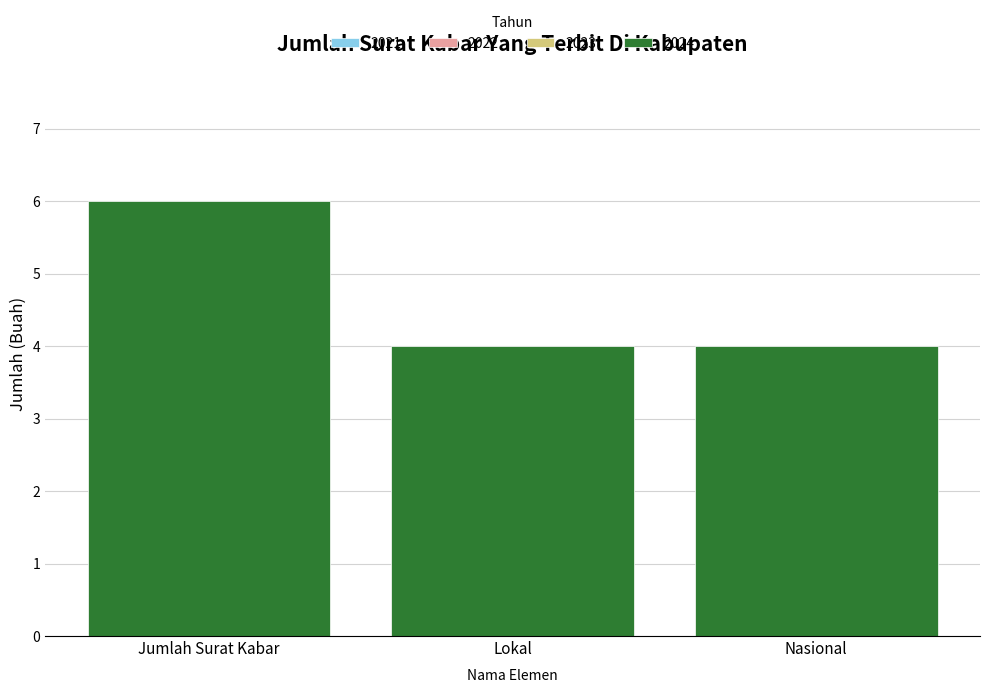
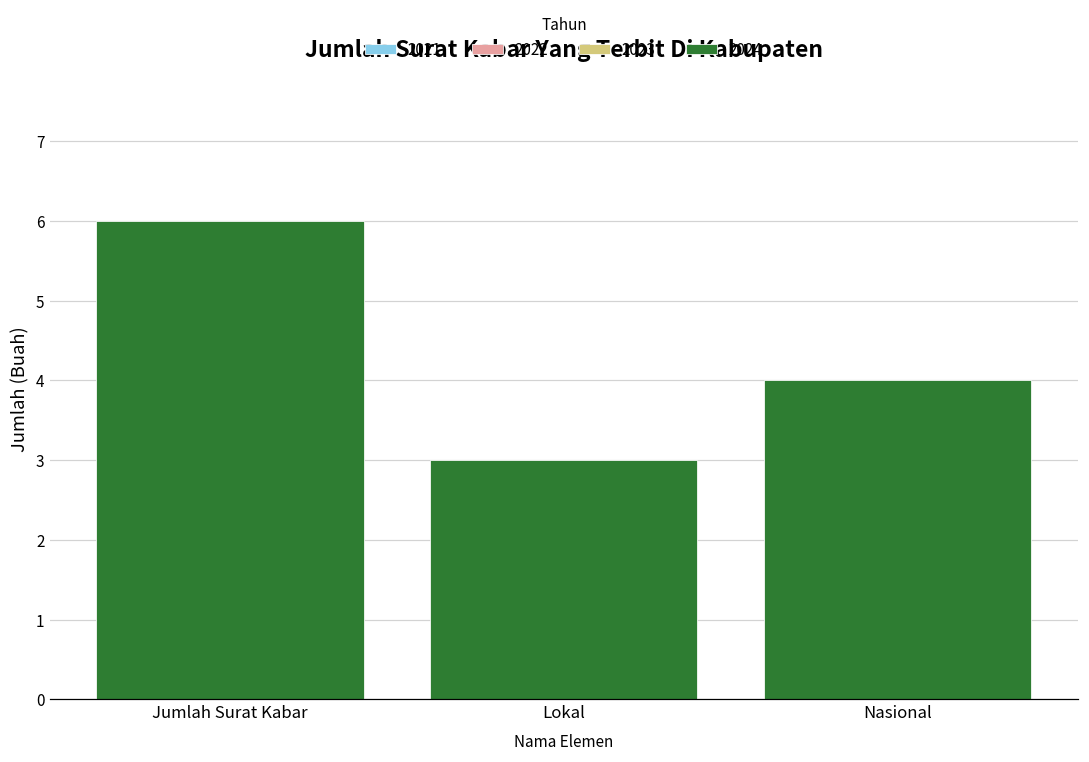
2024, Lokal: 4 -> 3
